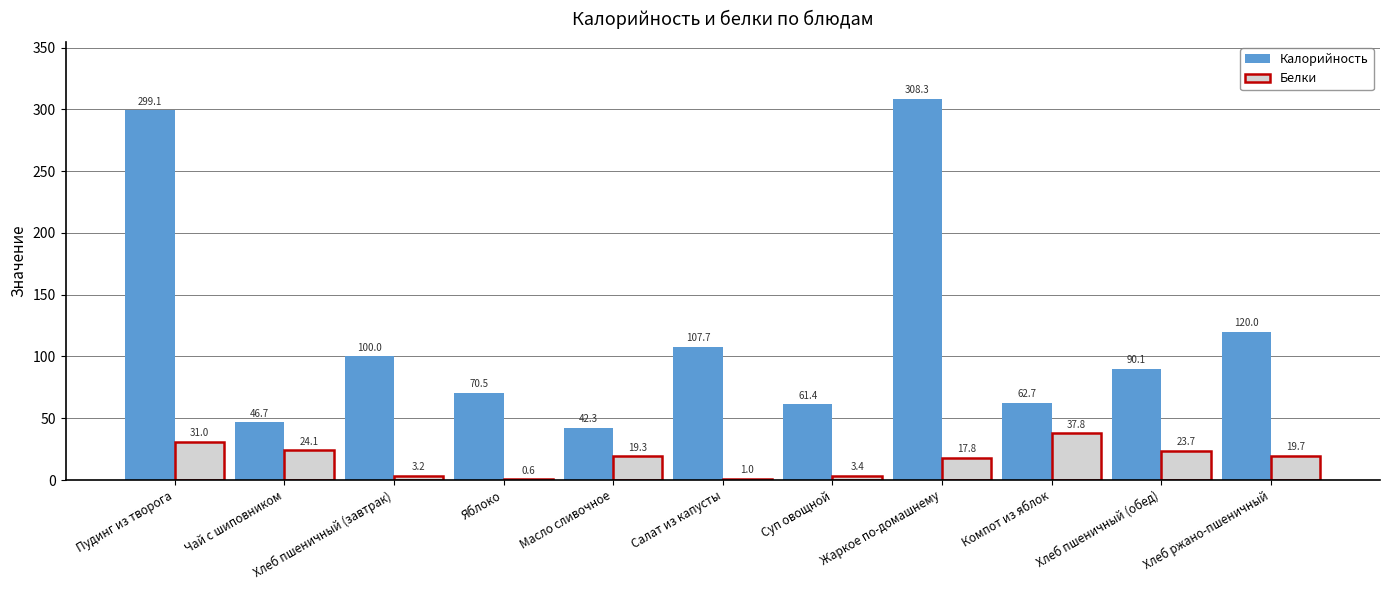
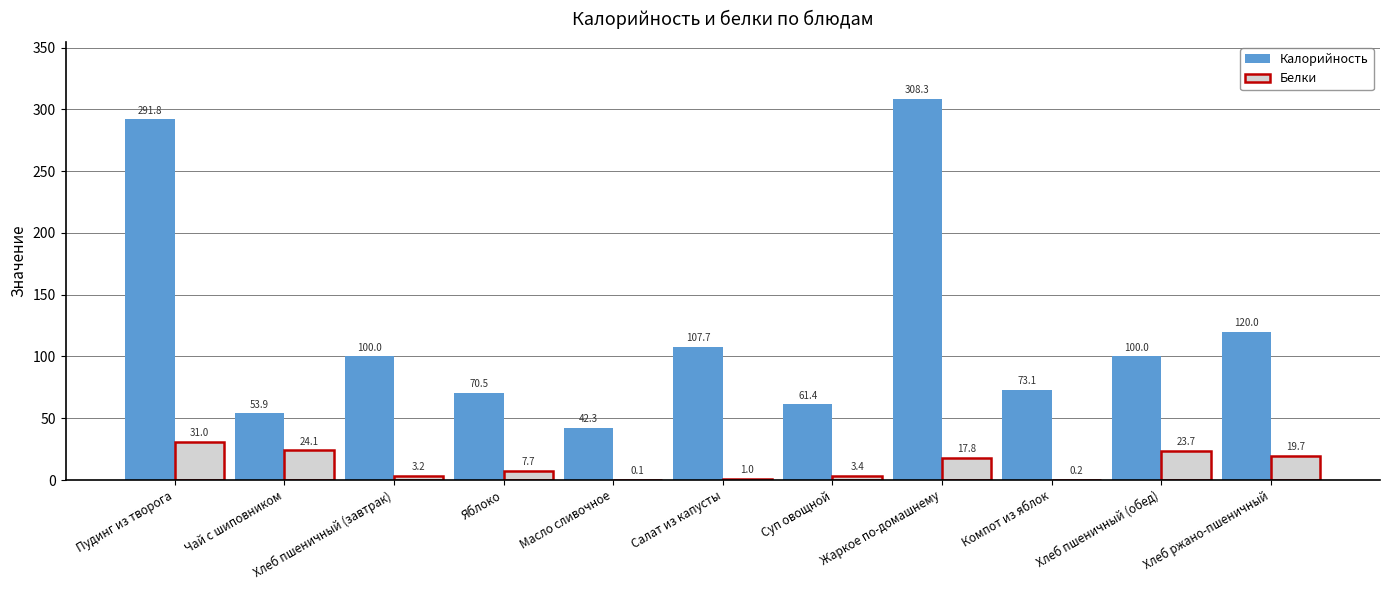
Калорийность, Пудинг из творога: 299.1 -> 291.8
Калорийность, Чай с шиповником: 46.7 -> 53.9
Белки, Яблоко: 0.6 -> 7.7
Белки, Масло сливочное: 19.3 -> 0.1
Калорийность, Компот из яблок: 62.7 -> 73.1
Белки, Компот из яблок: 37.8 -> 0.2
Калорийность, Хлеб пшеничный (обед): 90.1 -> 100.0
